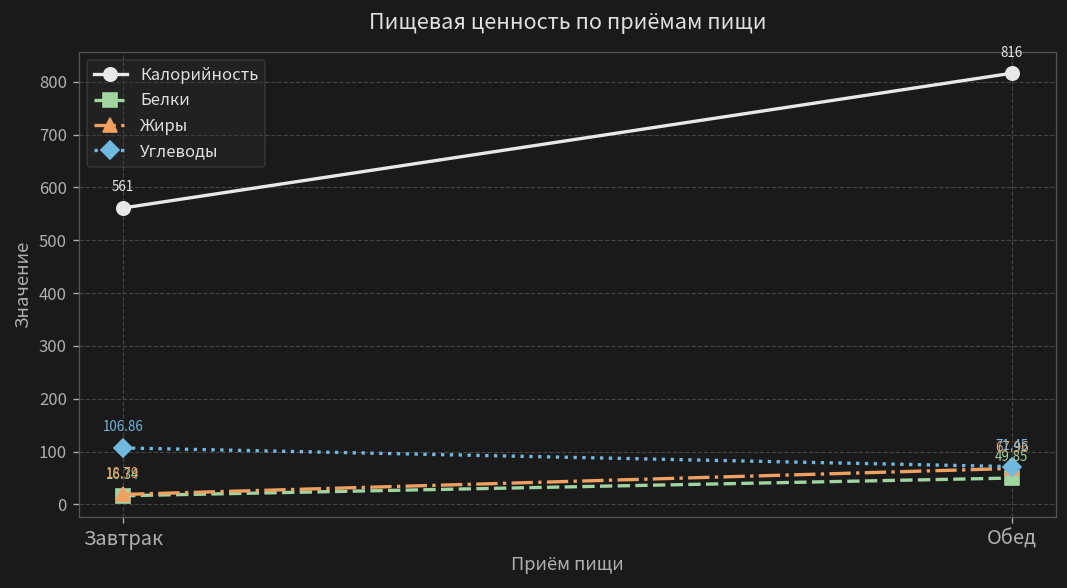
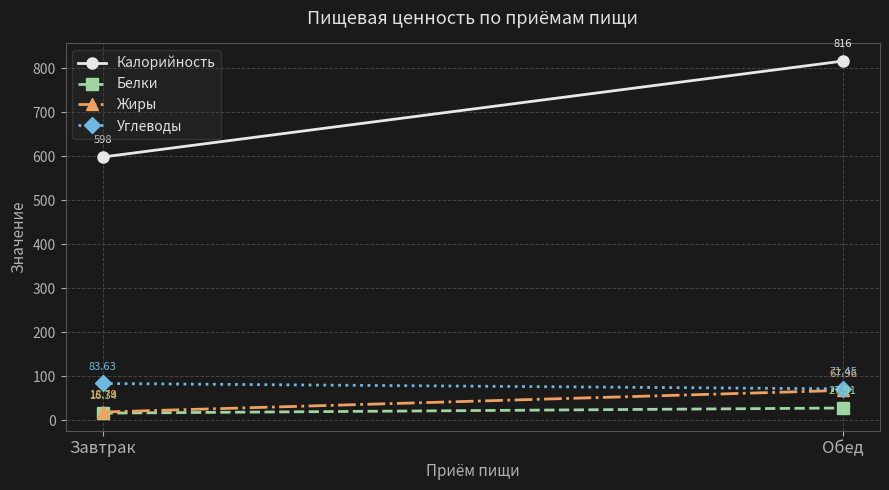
Калорийность, Завтрак: 560 -> 600
Углеводы, Завтрак: 106.86 -> 83.63
Белки, Обед: 49.85 -> 27.91
